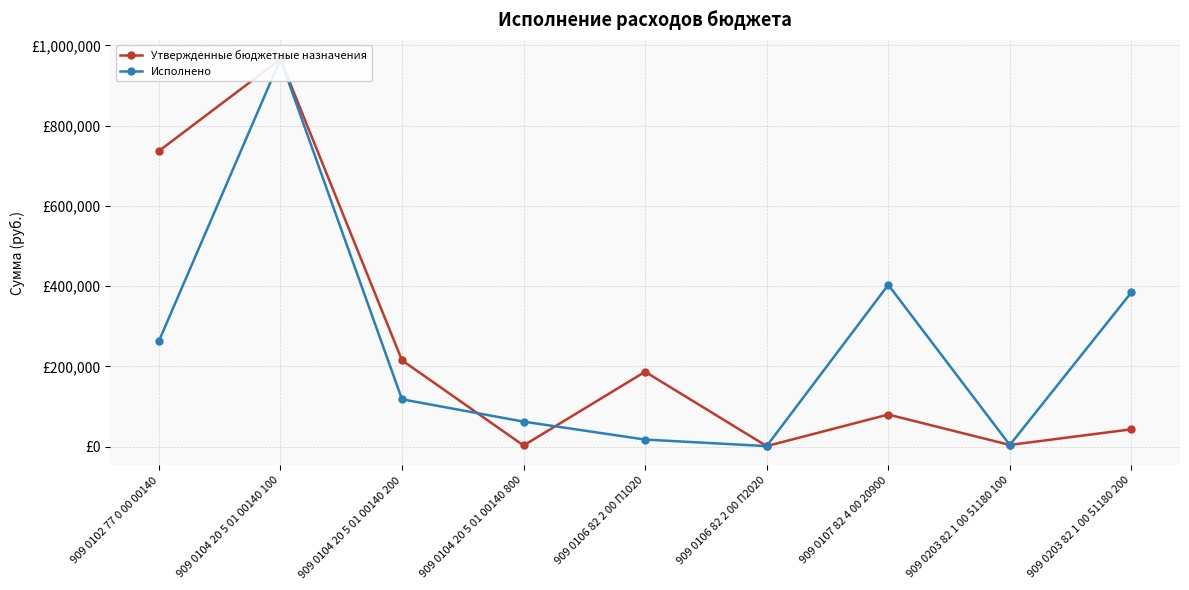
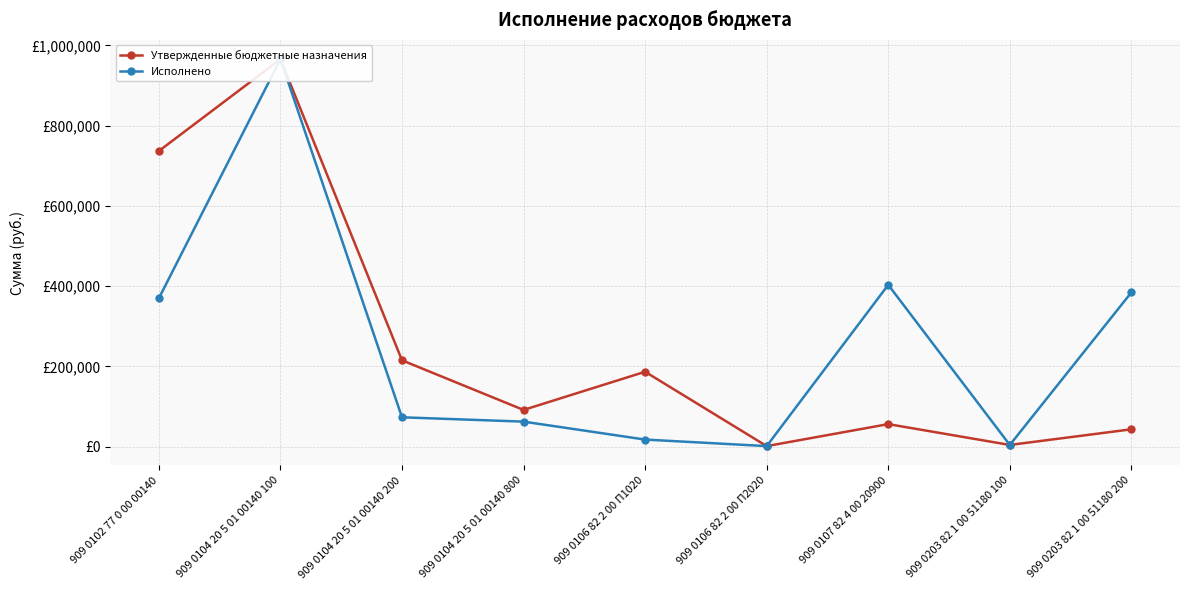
Исполнено, 909 0102 77 0 00 00140: £260,000 -> £370,000
Исполнено, 909 0104 20 5 01 00140 200: £120,000 -> £70,000
Утвержденные бюджетные назначения, 909 0104 20 5 01 00140 800: £0 -> £90,000
Утвержденные бюджетные назначения, 909 0107 82 4 00 20900: £80,000 -> £60,000
